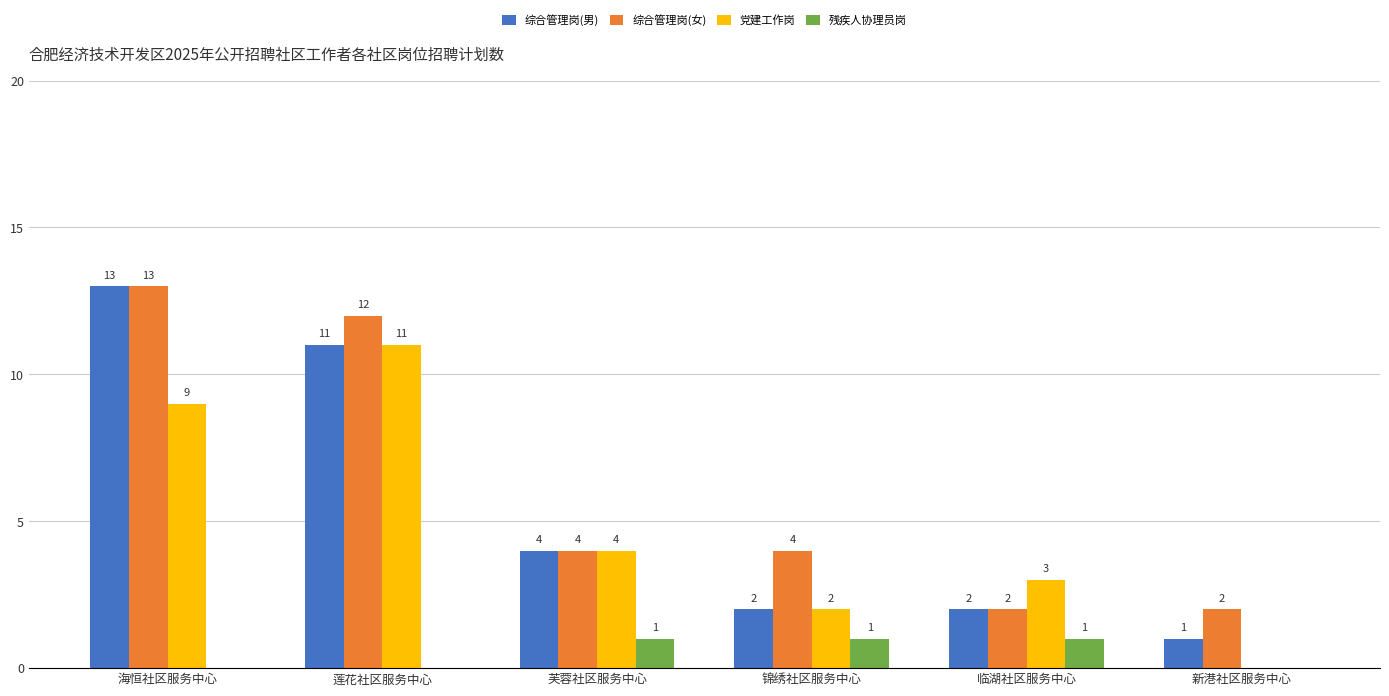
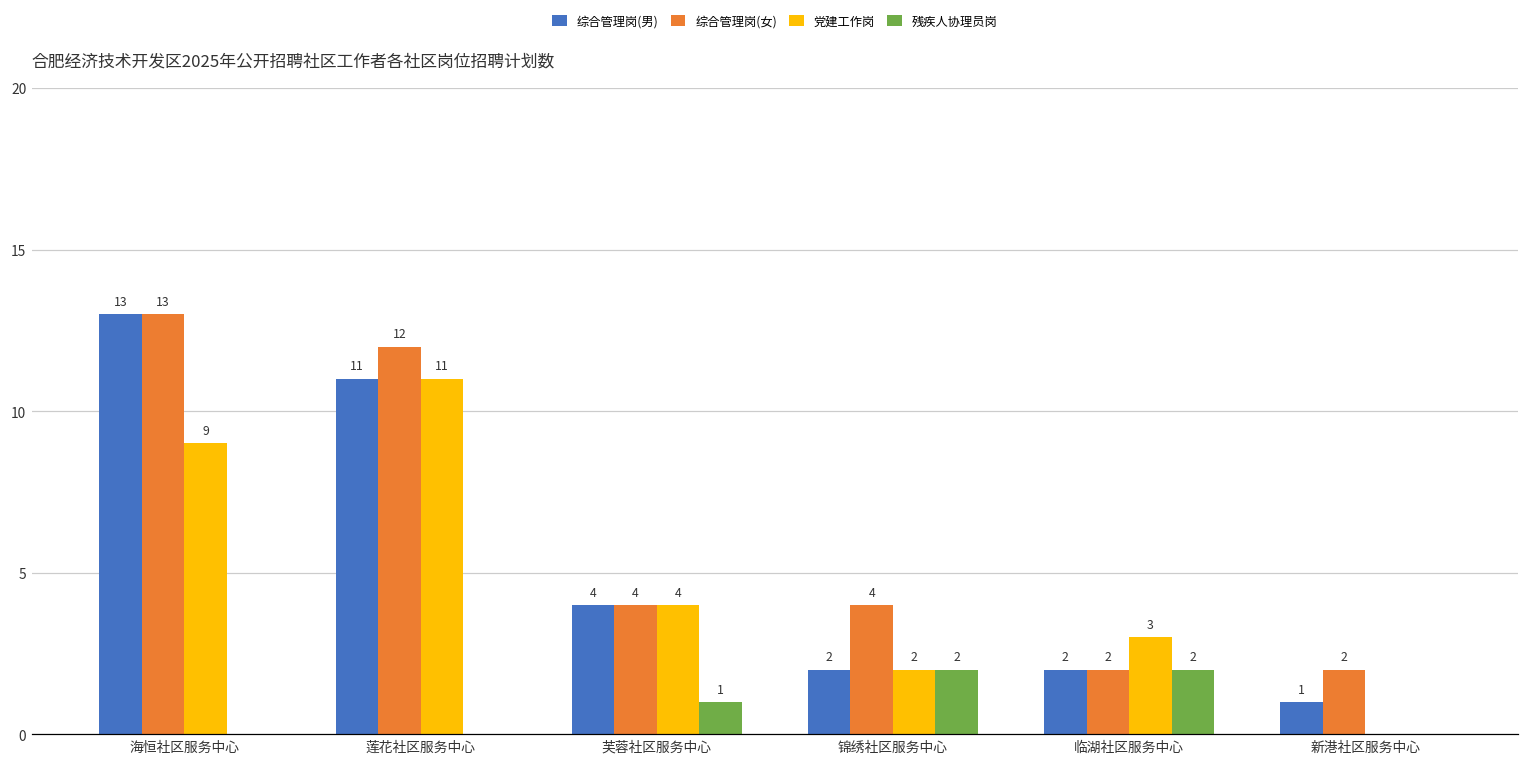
残疾人协理员岗, 锦绣社区服务中心: 1 -> 2
残疾人协理员岗, 临湖社区服务中心: 1 -> 2
